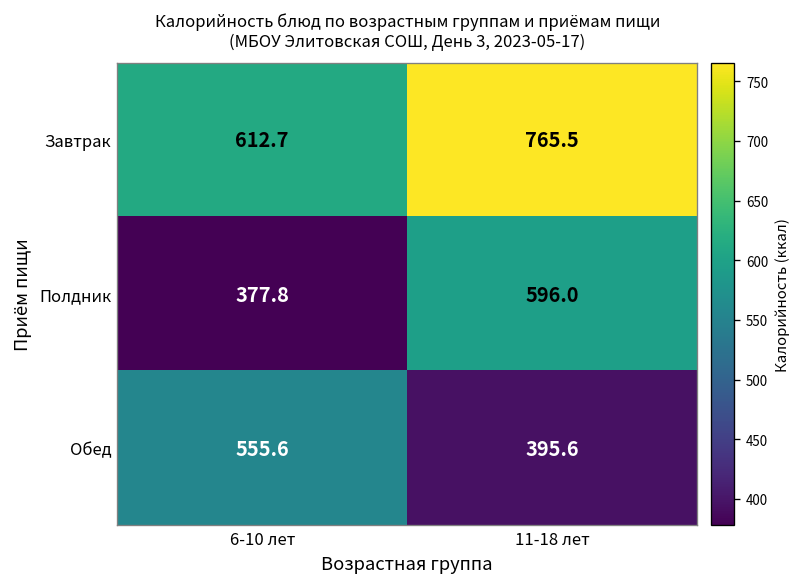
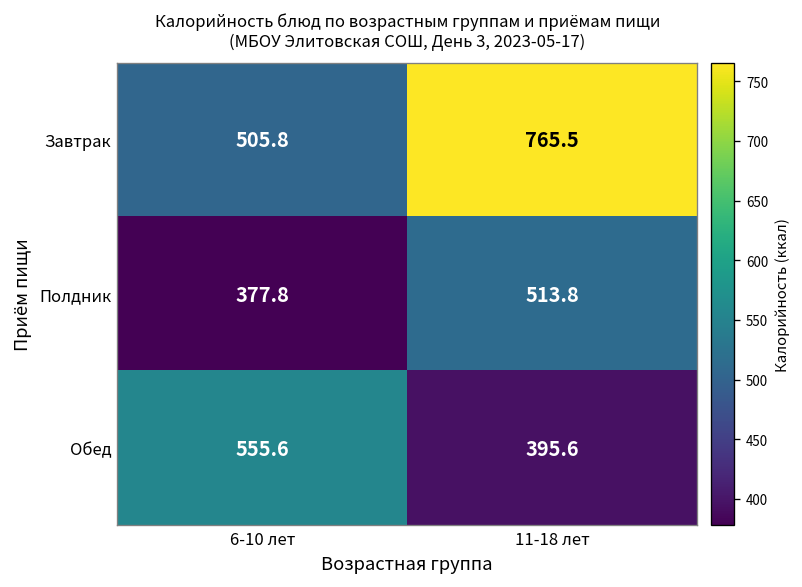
Завтрак, 6-10 лет: 612.7 -> 505.8
Полдник, 11-18 лет: 596.0 -> 513.8
